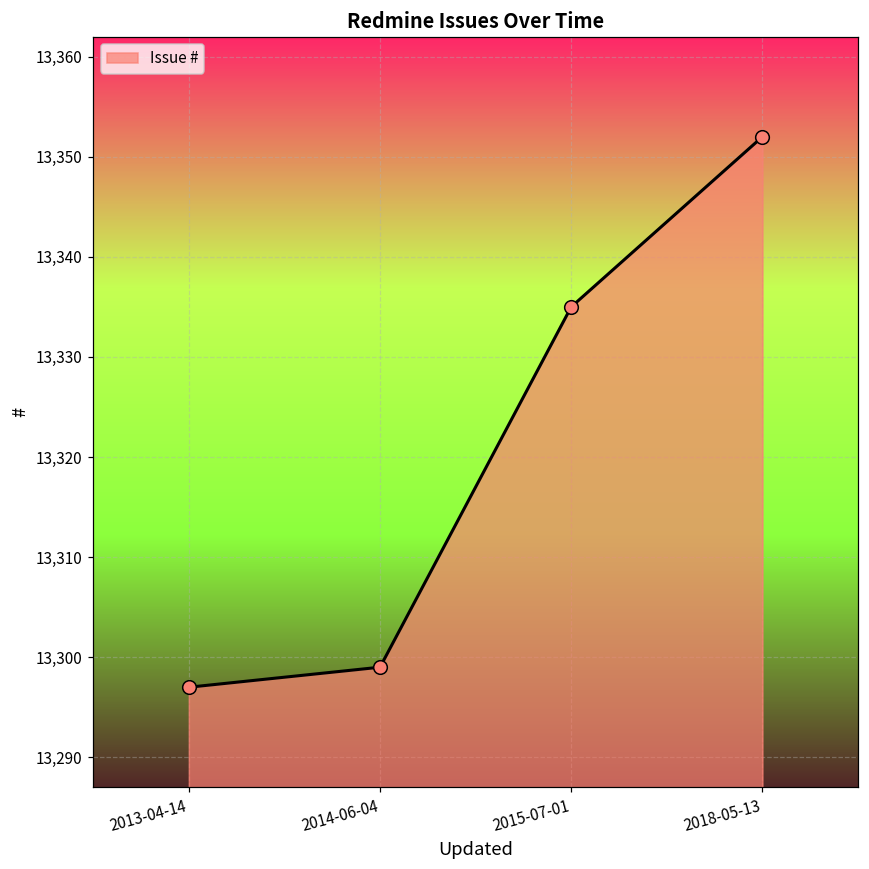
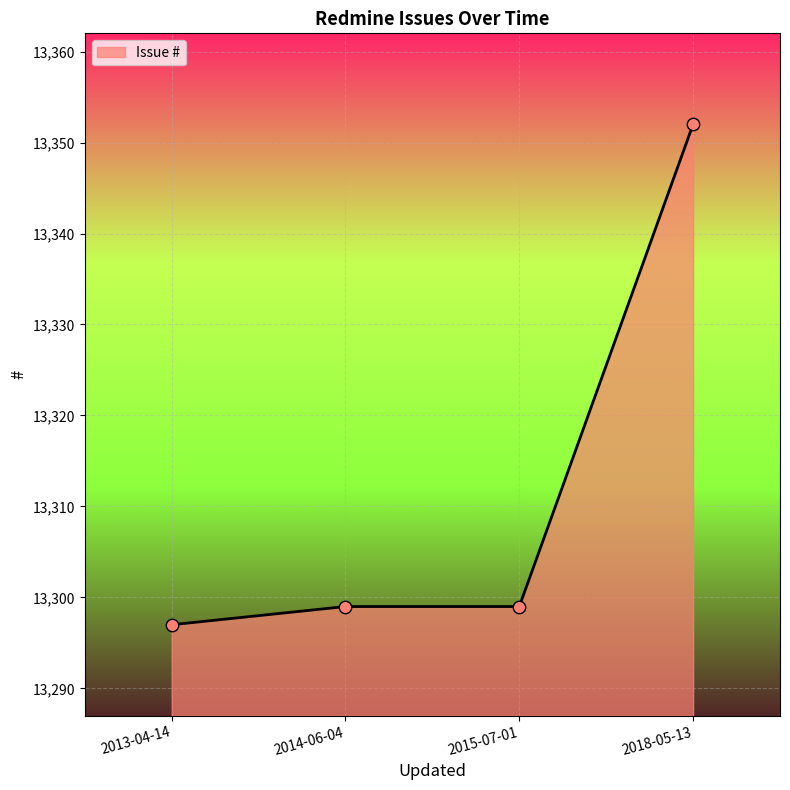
2015-07-01: 13,335 -> 13,299
